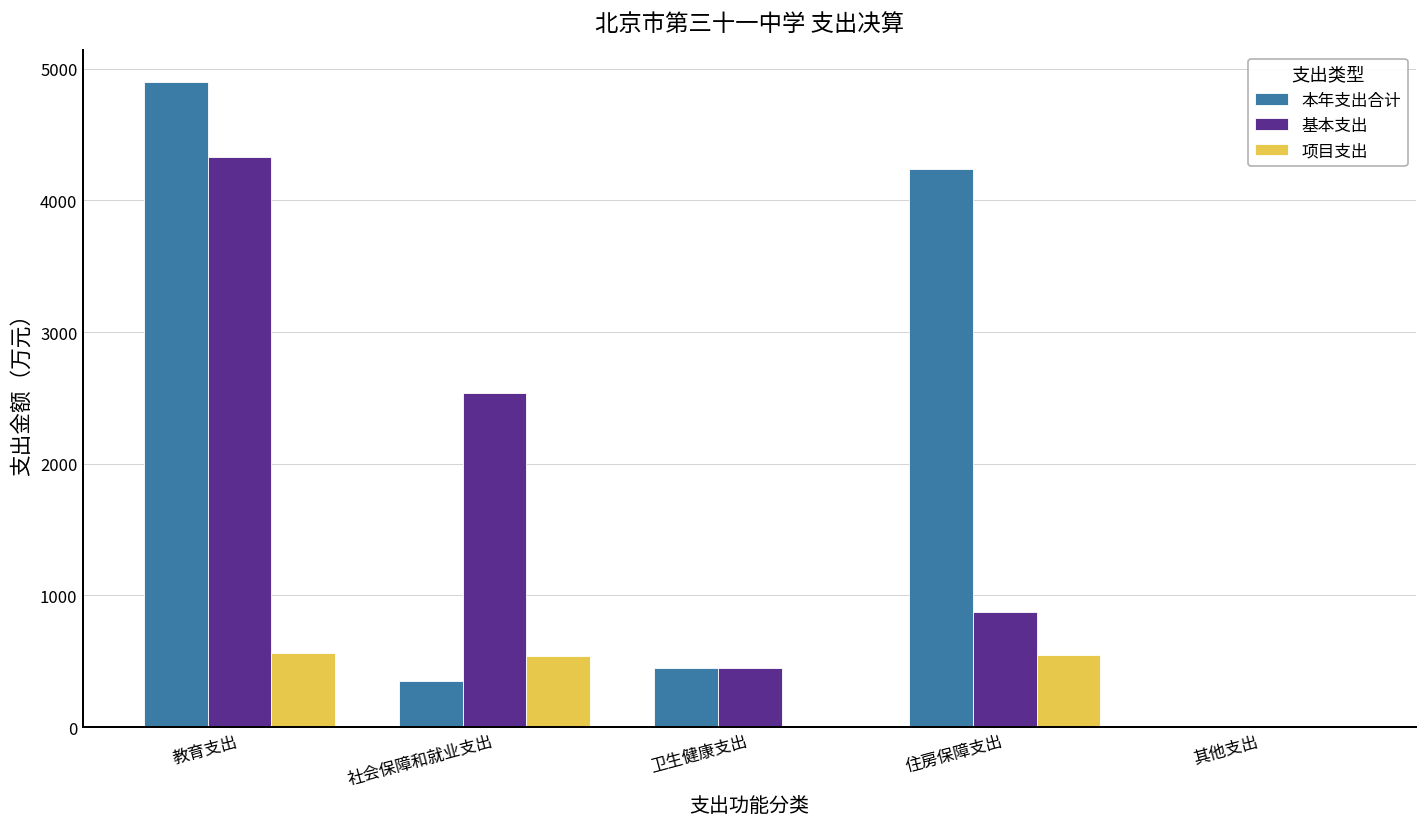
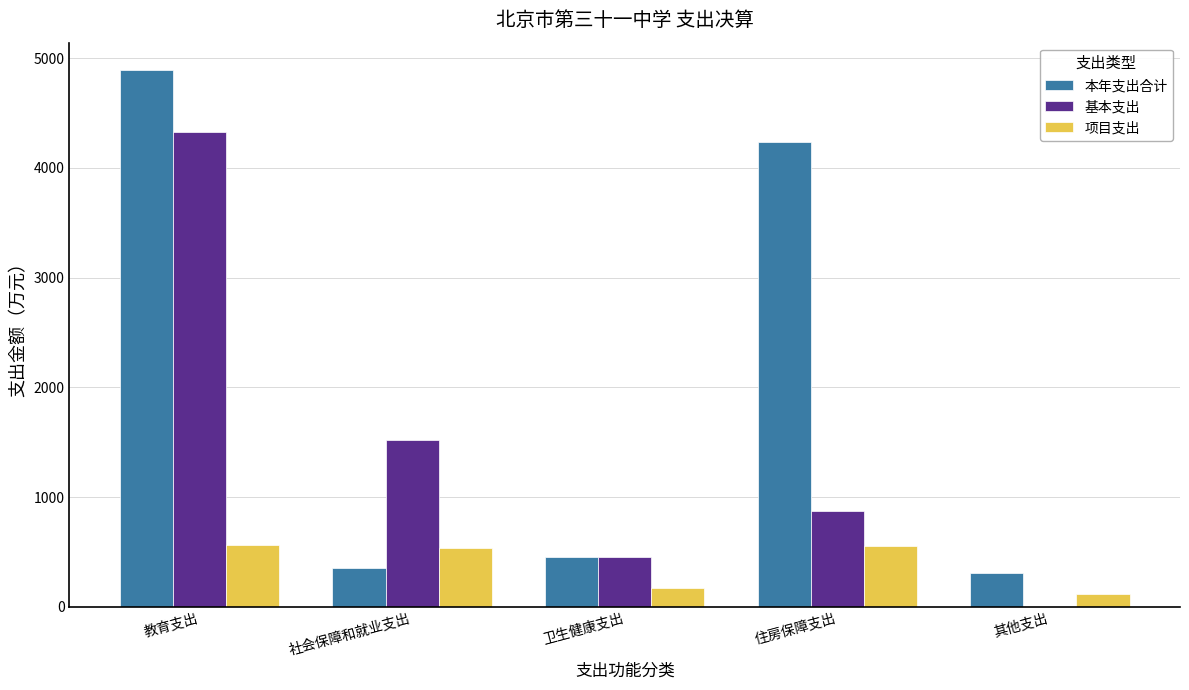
基本支出, 社会保障和就业支出: 2540 -> 1520
项目支出, 卫生健康支出: 0 -> 170
本年支出合计, 其他支出: 10 -> 310
项目支出, 其他支出: 10 -> 120
